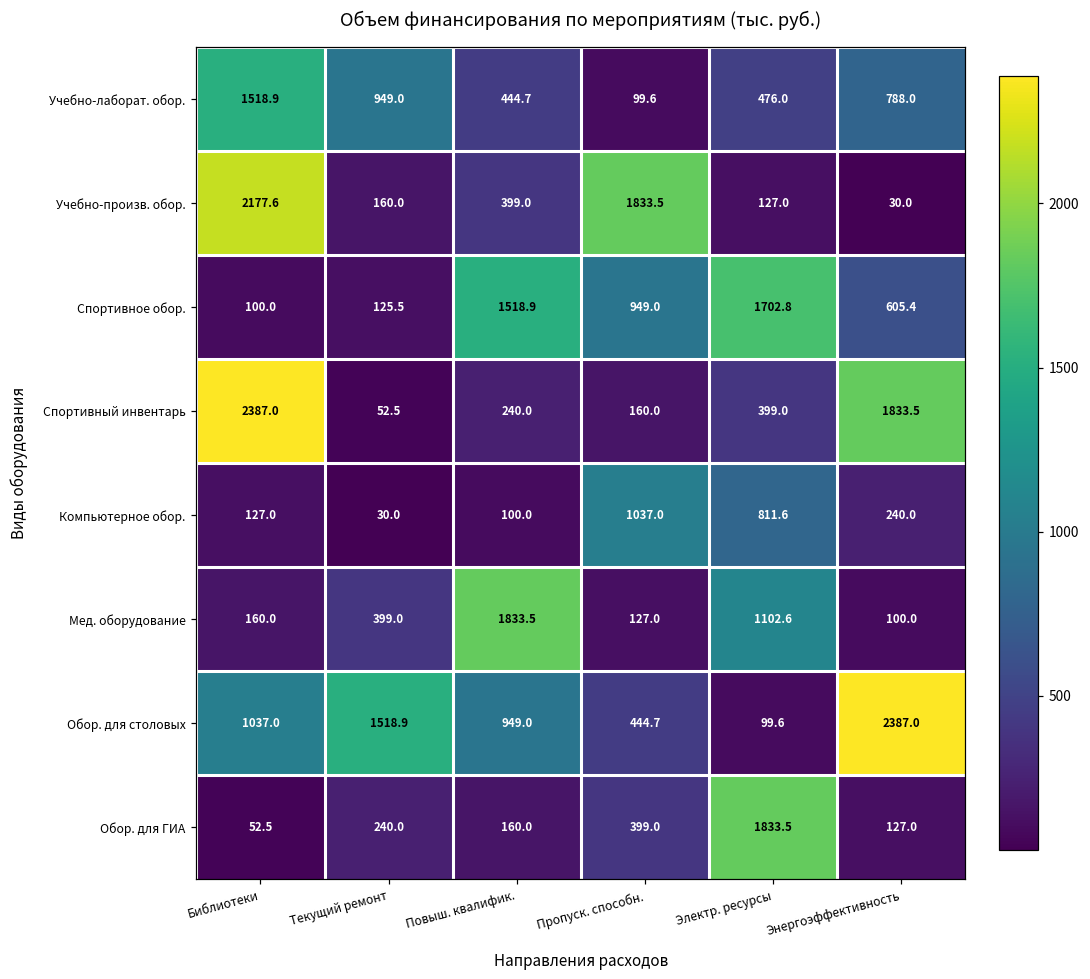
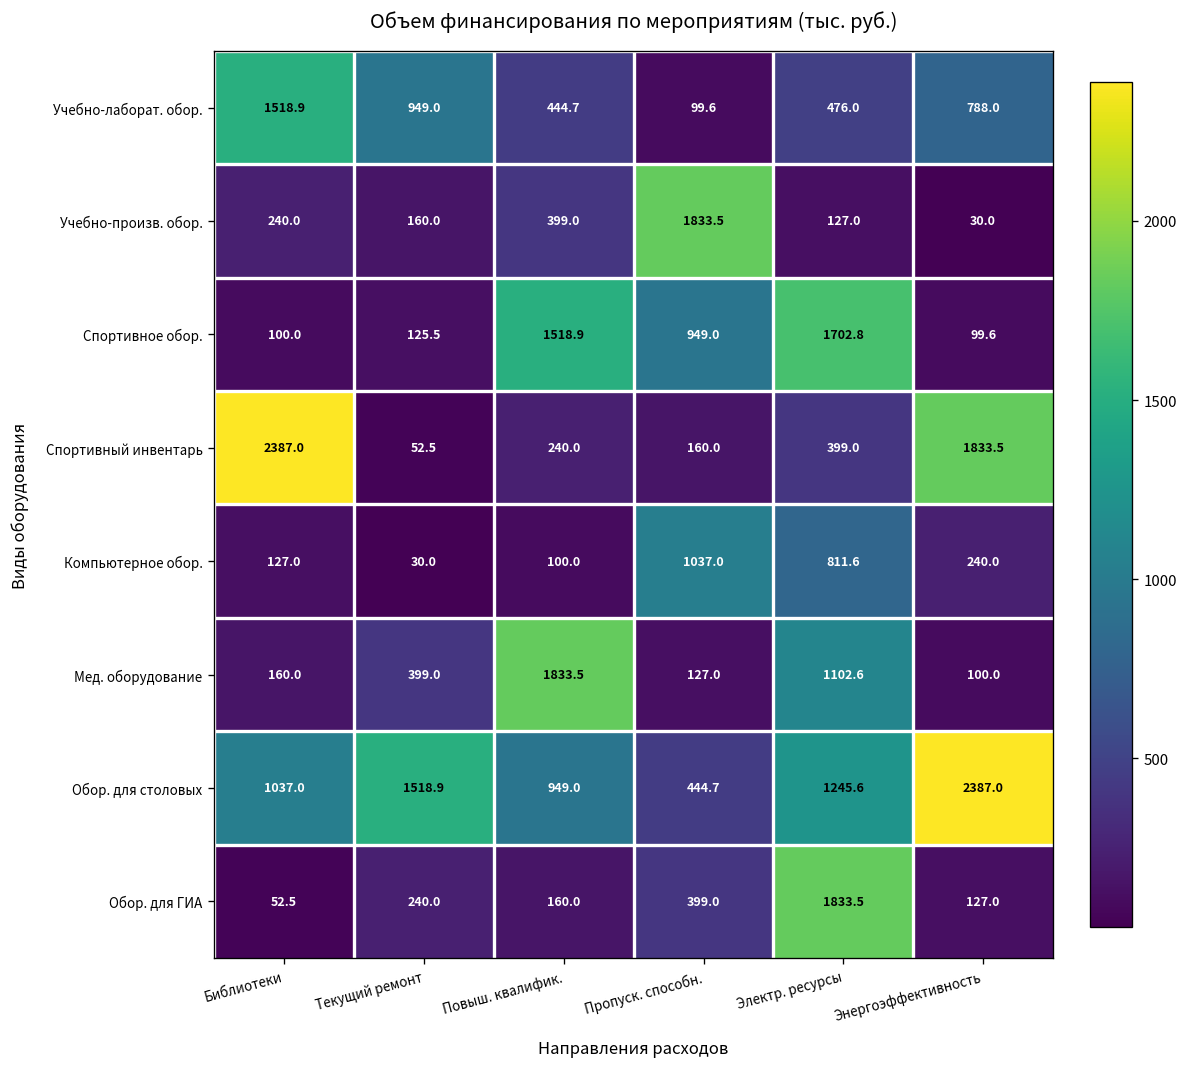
Учебно-произв. обор., Библиотеки: 2177.6 -> 240.0
Спортивное обор., Энергоэффективность: 605.4 -> 99.6
Обор. для столовых, Электр. ресурсы: 99.6 -> 1245.6
